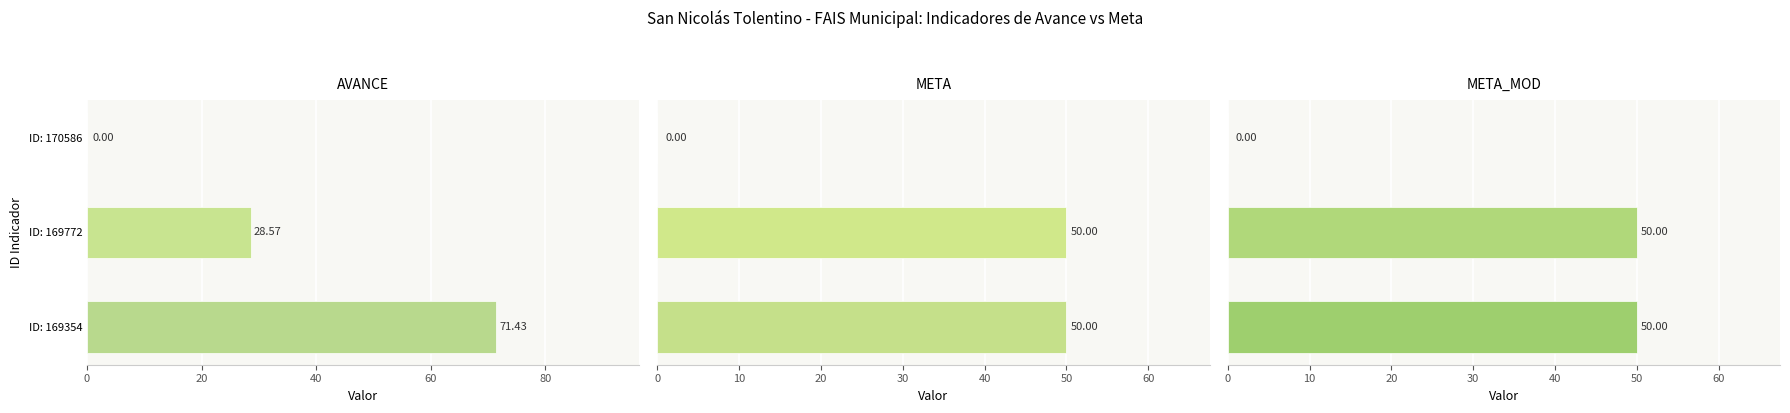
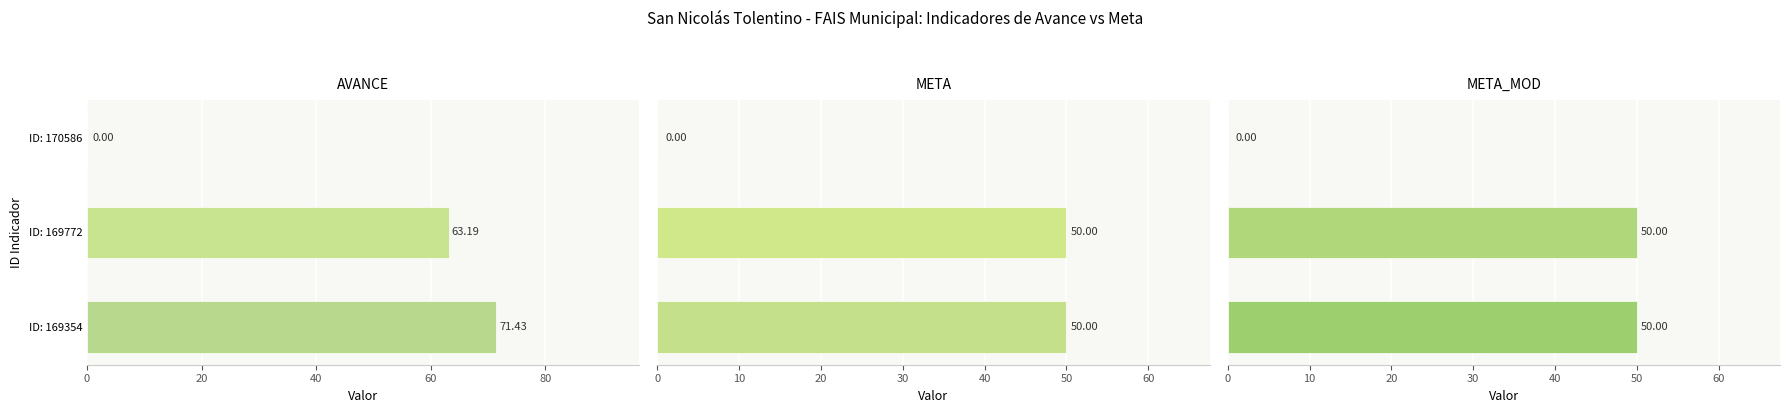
AVANCE, ID: 169772: 28.57 -> 63.19
